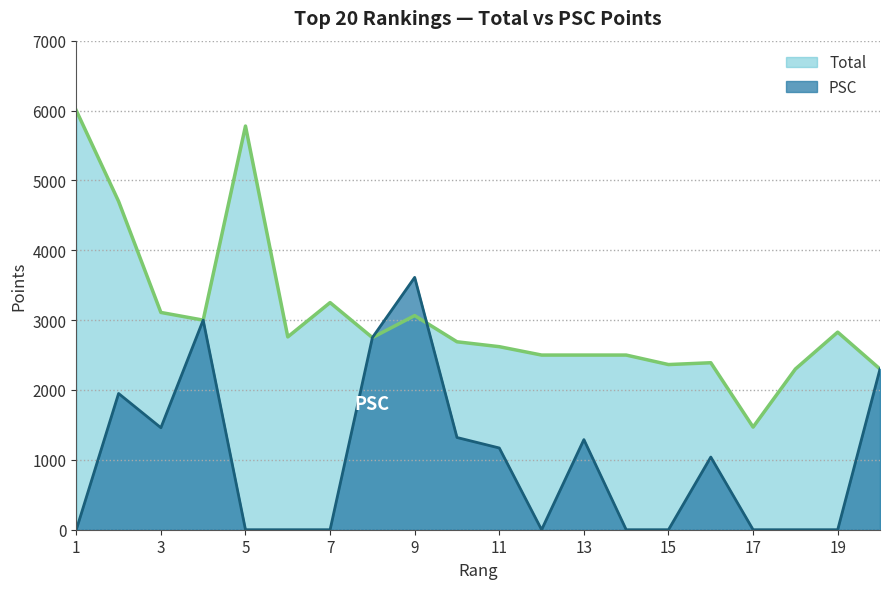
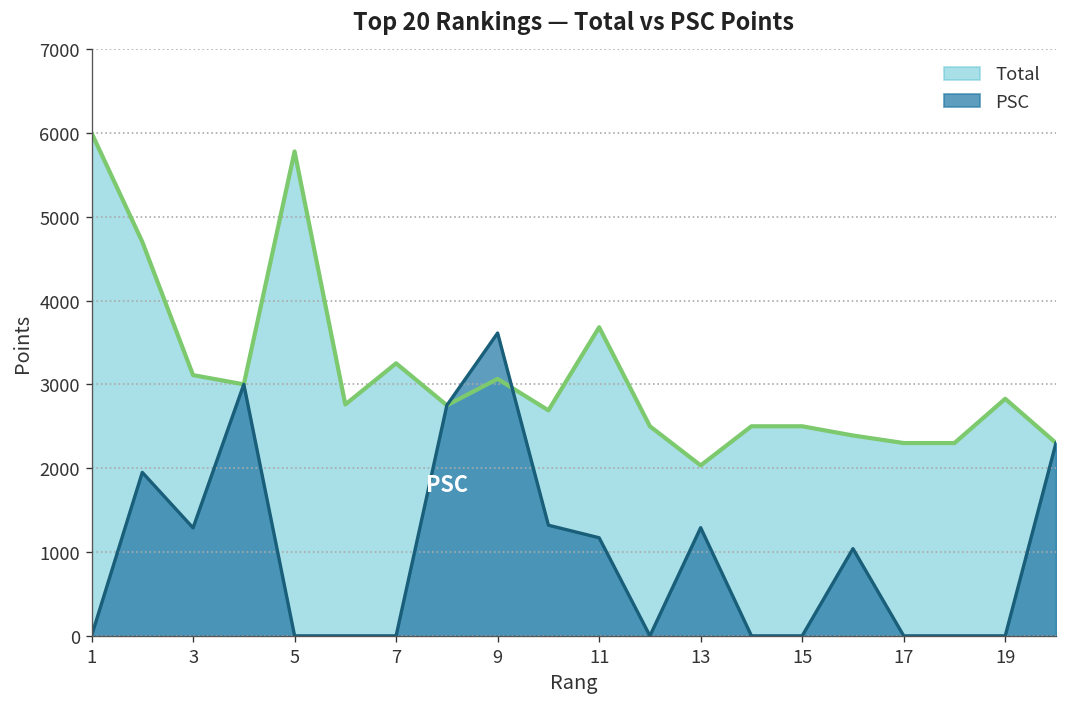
PSC, 3: 1500 -> 1300
Total, 11: 2600 -> 3700
Total, 13: 2500 -> 2000
Total, 15: 2400 -> 2500
Total, 17: 1500 -> 2300
